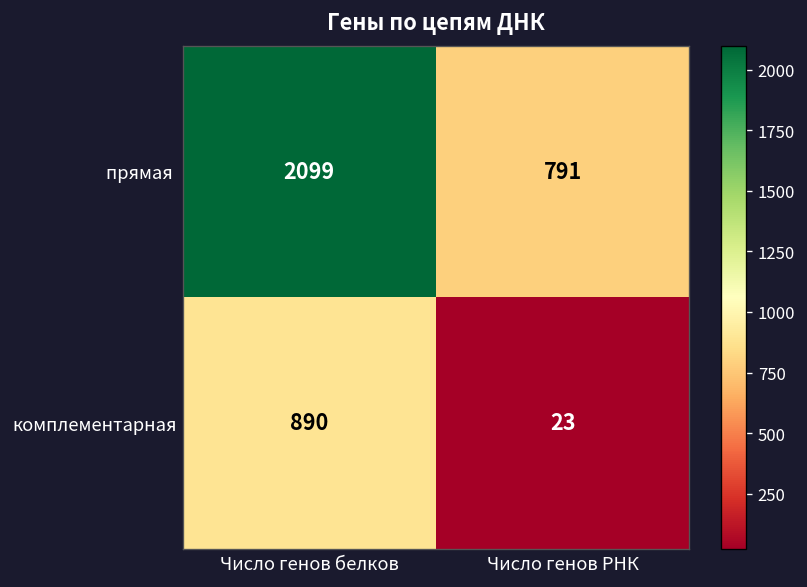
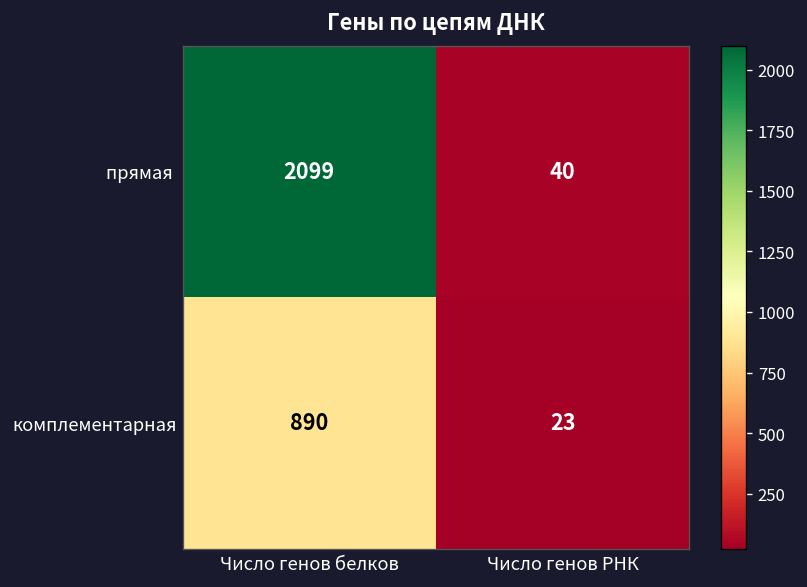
прямая, Число генов РНК: 791 -> 40
